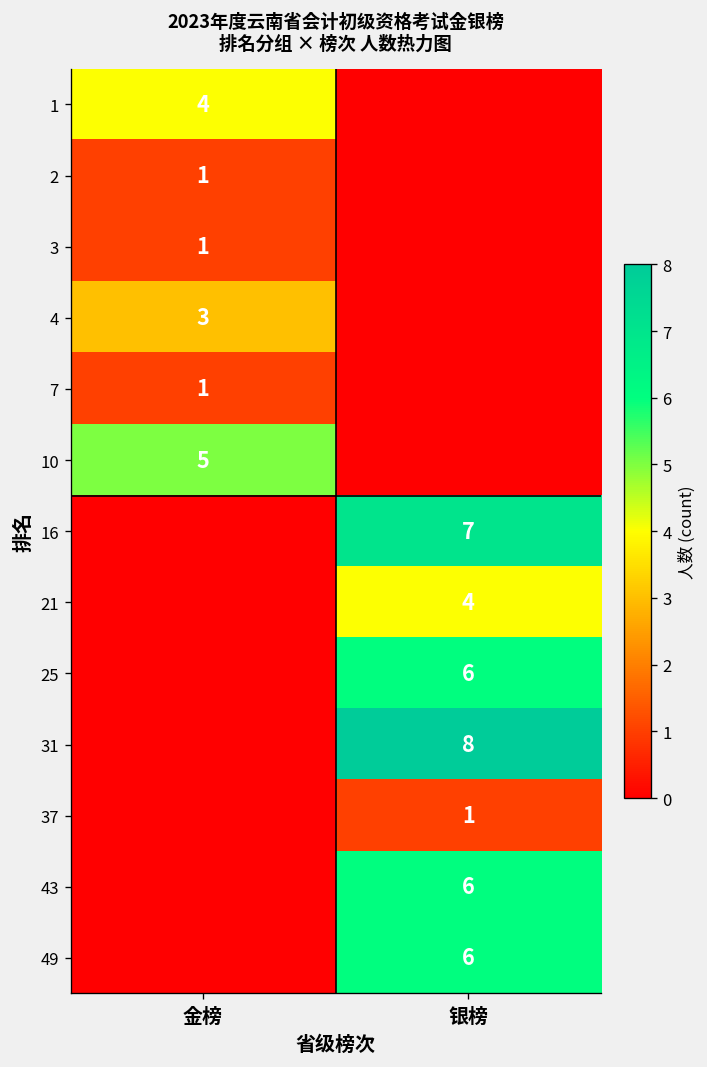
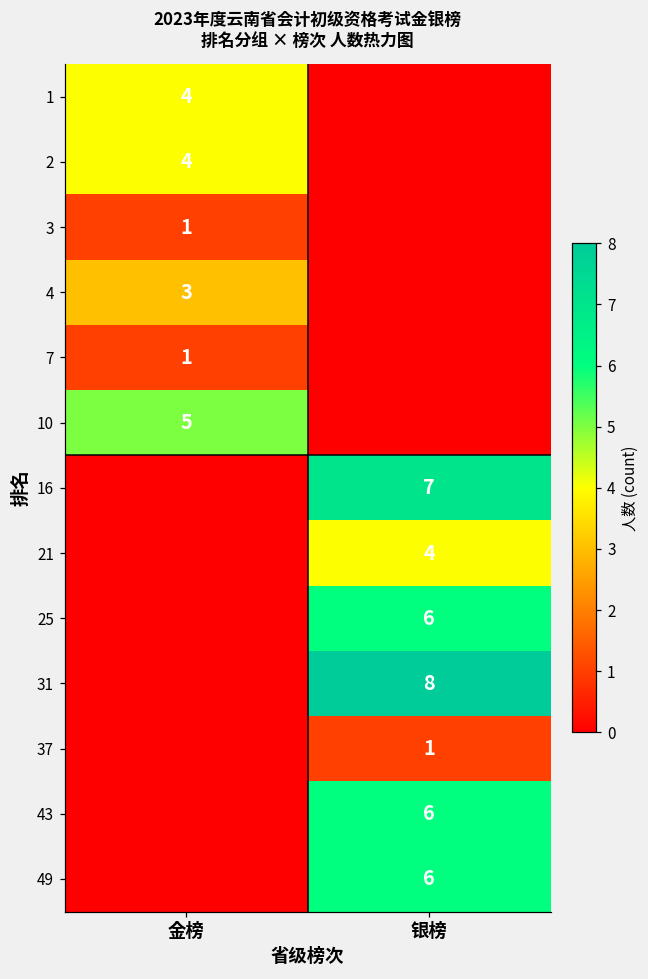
2, 金榜: 1 -> 4
